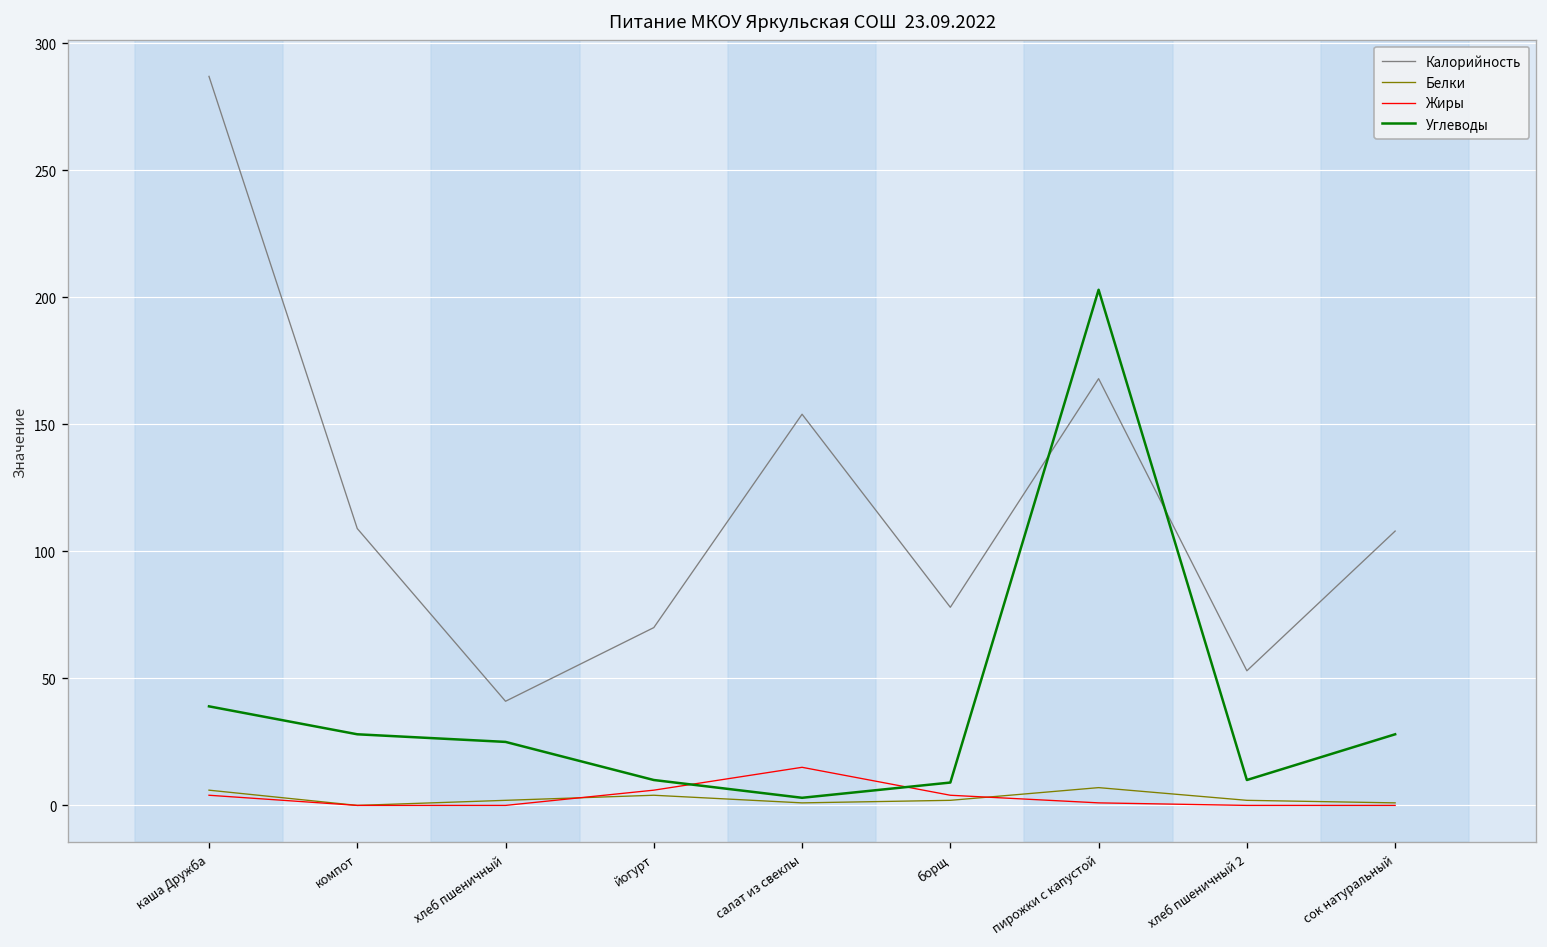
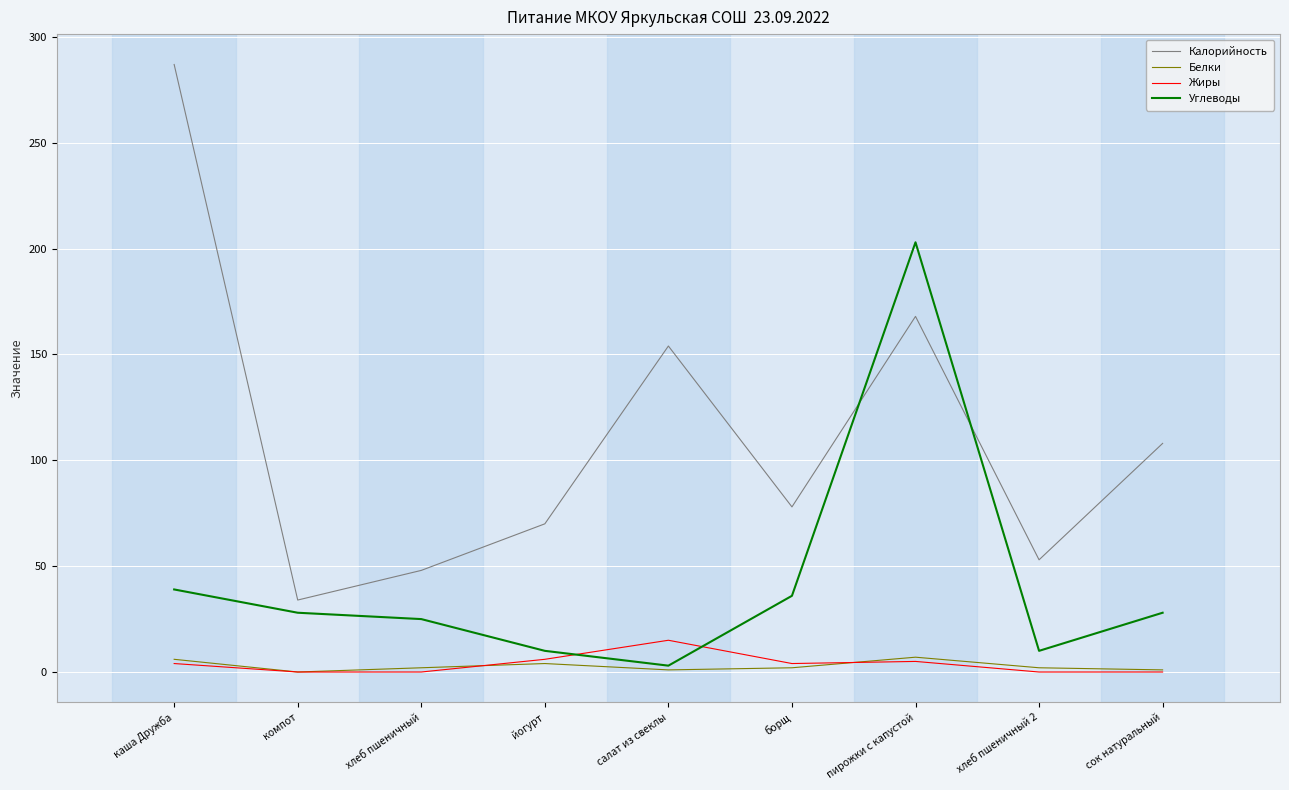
Калорийность, компот: 109 -> 34
Калорийность, хлеб пшеничный: 41 -> 48
Углеводы, борщ: 9 -> 36
Жиры, пирожки с капустой: 1 -> 5
